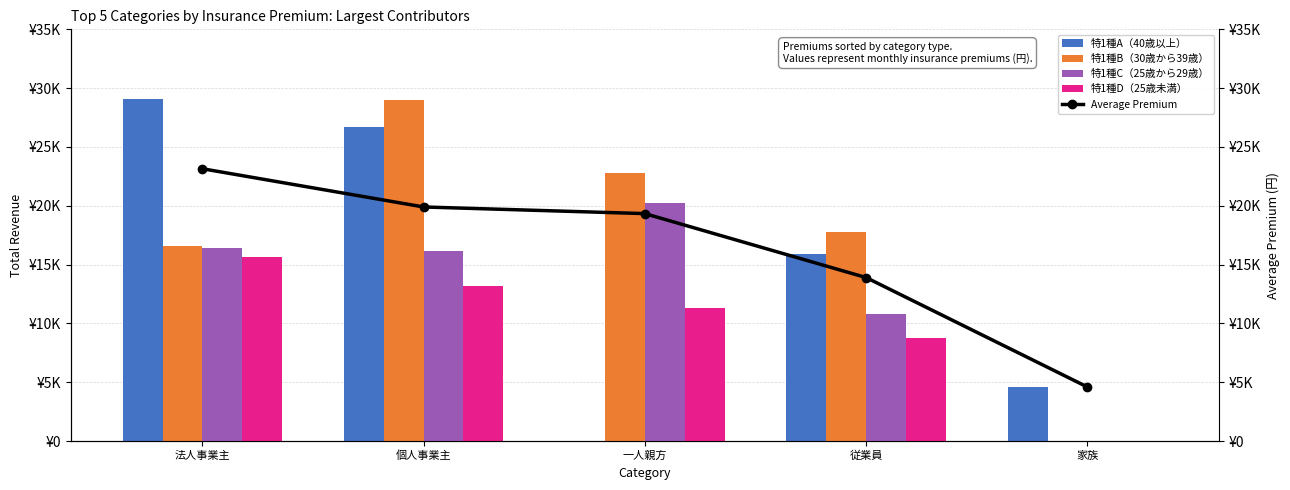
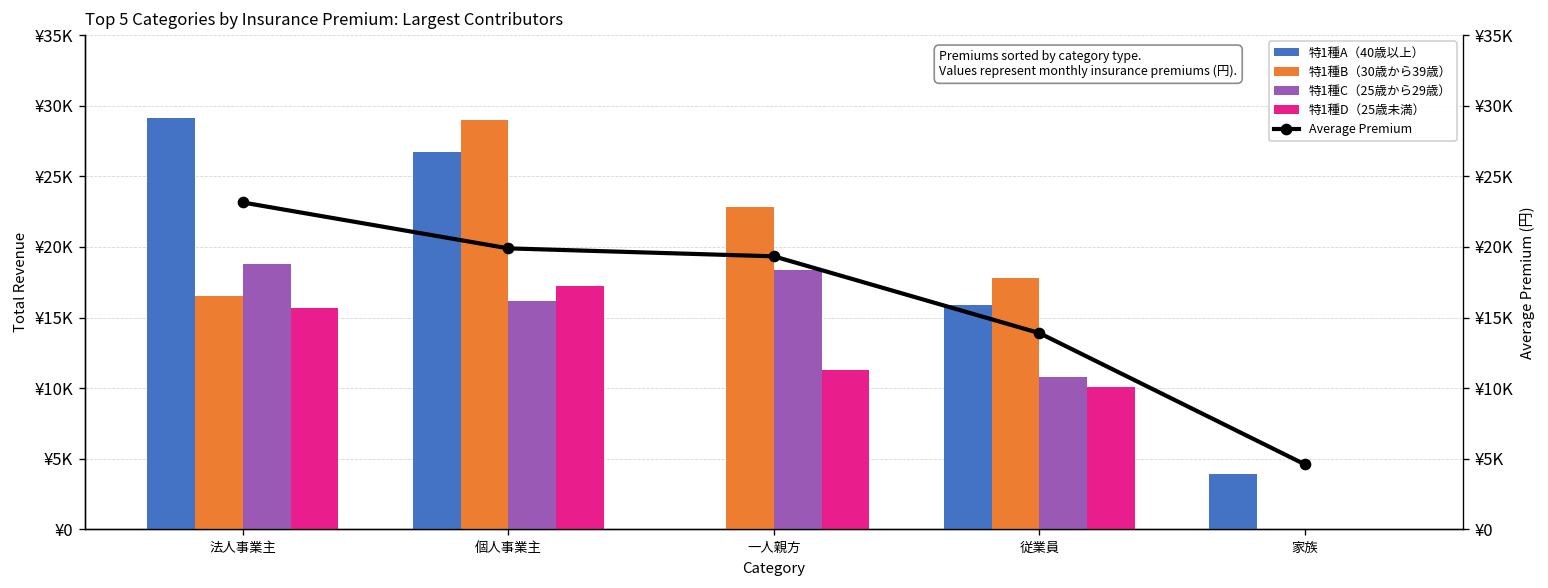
特1種C（25歳から29歳）, 法人事業主: ¥16400 -> ¥18800
特1種D（25歳未満）, 個人事業主: ¥13200 -> ¥17200
特1種C（25歳から29歳）, 一人親方: ¥20200 -> ¥18400
特1種D（25歳未満）, 従業員: ¥8800 -> ¥10100
特1種A（40歳以上）, 家族: ¥4600 -> ¥3900
